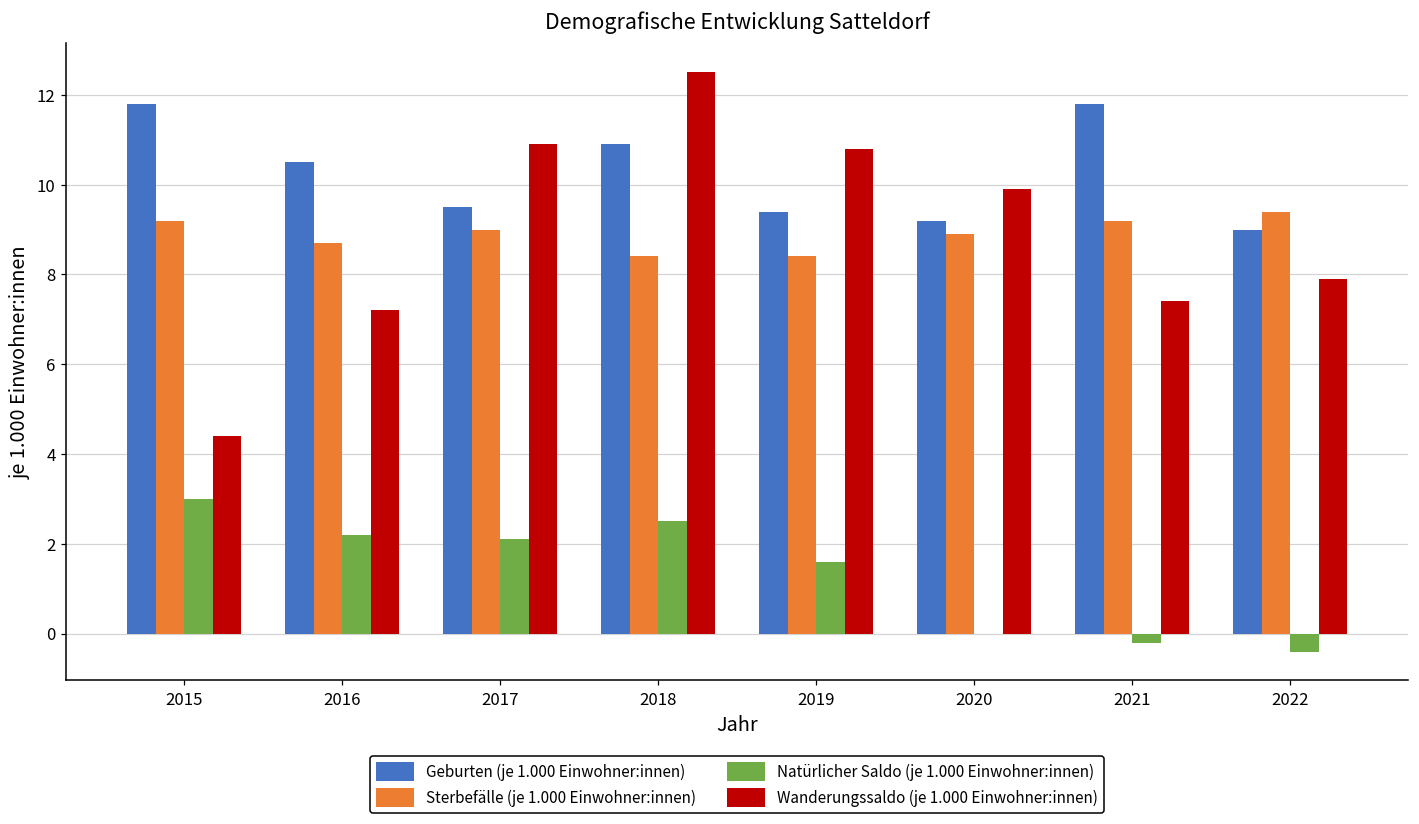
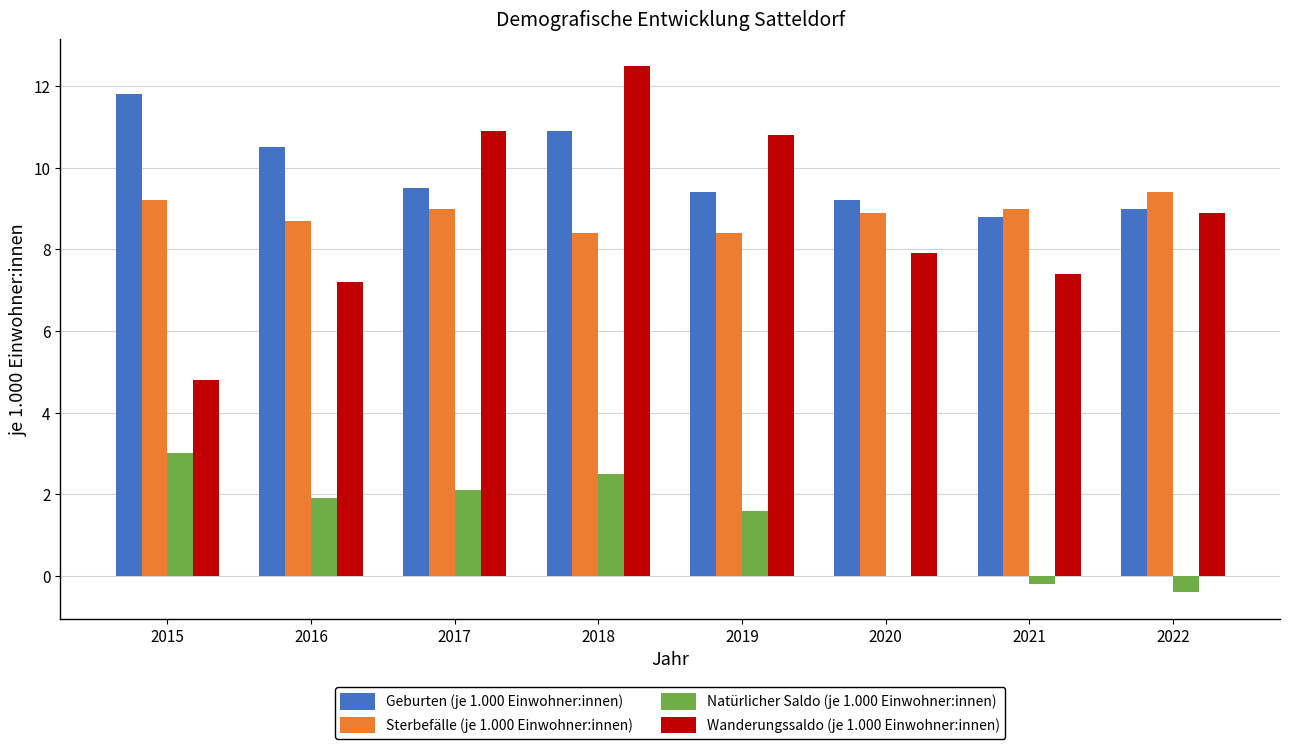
Wanderungssaldo (je 1.000 Einwohner:innen), 2015: 4.4 -> 4.8
Natürlicher Saldo (je 1.000 Einwohner:innen), 2016: 2.2 -> 1.9
Wanderungssaldo (je 1.000 Einwohner:innen), 2020: 9.9 -> 7.9
Geburten (je 1.000 Einwohner:innen), 2021: 11.8 -> 8.8
Sterbefälle (je 1.000 Einwohner:innen), 2021: 9.2 -> 9.0
Wanderungssaldo (je 1.000 Einwohner:innen), 2022: 7.9 -> 8.9
